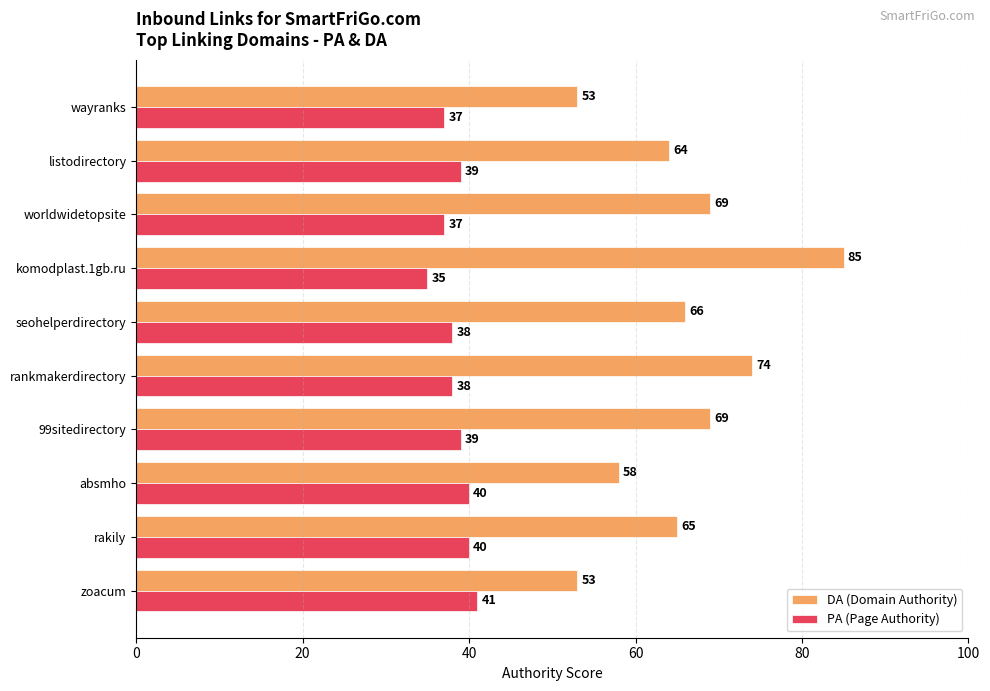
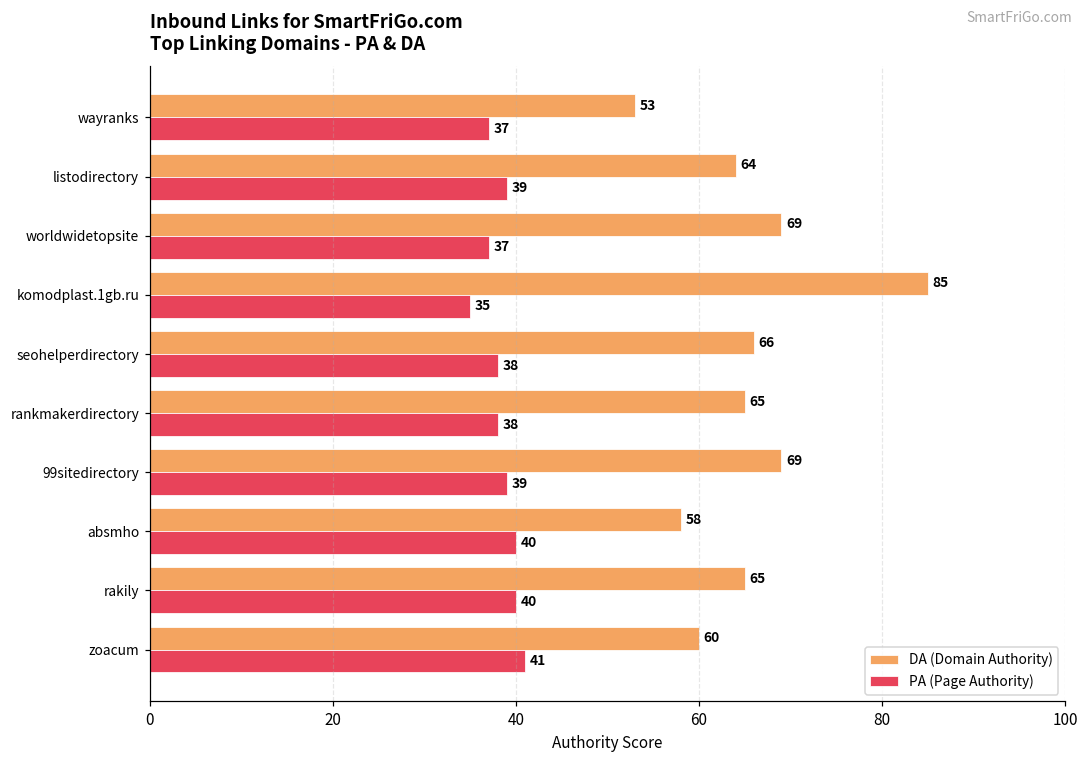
DA (Domain Authority), rankmakerdirectory: 74 -> 65
DA (Domain Authority), zoacum: 53 -> 60
